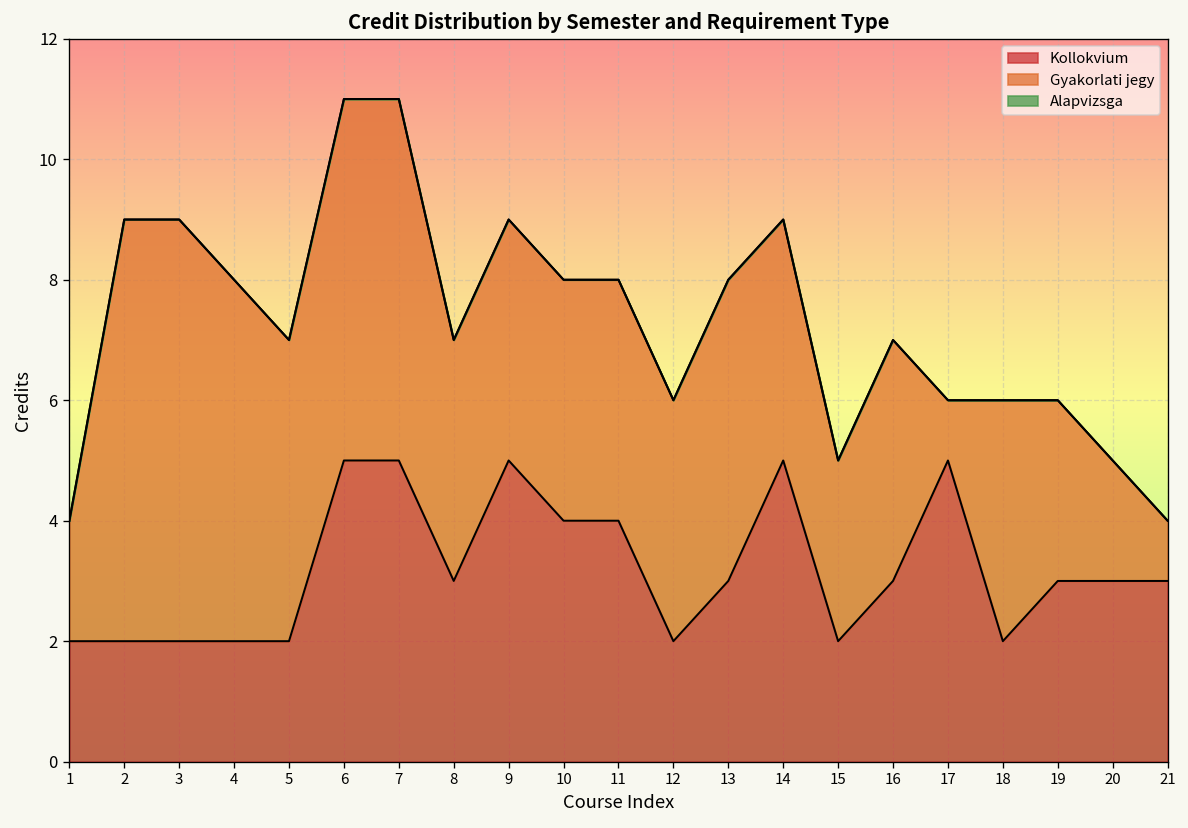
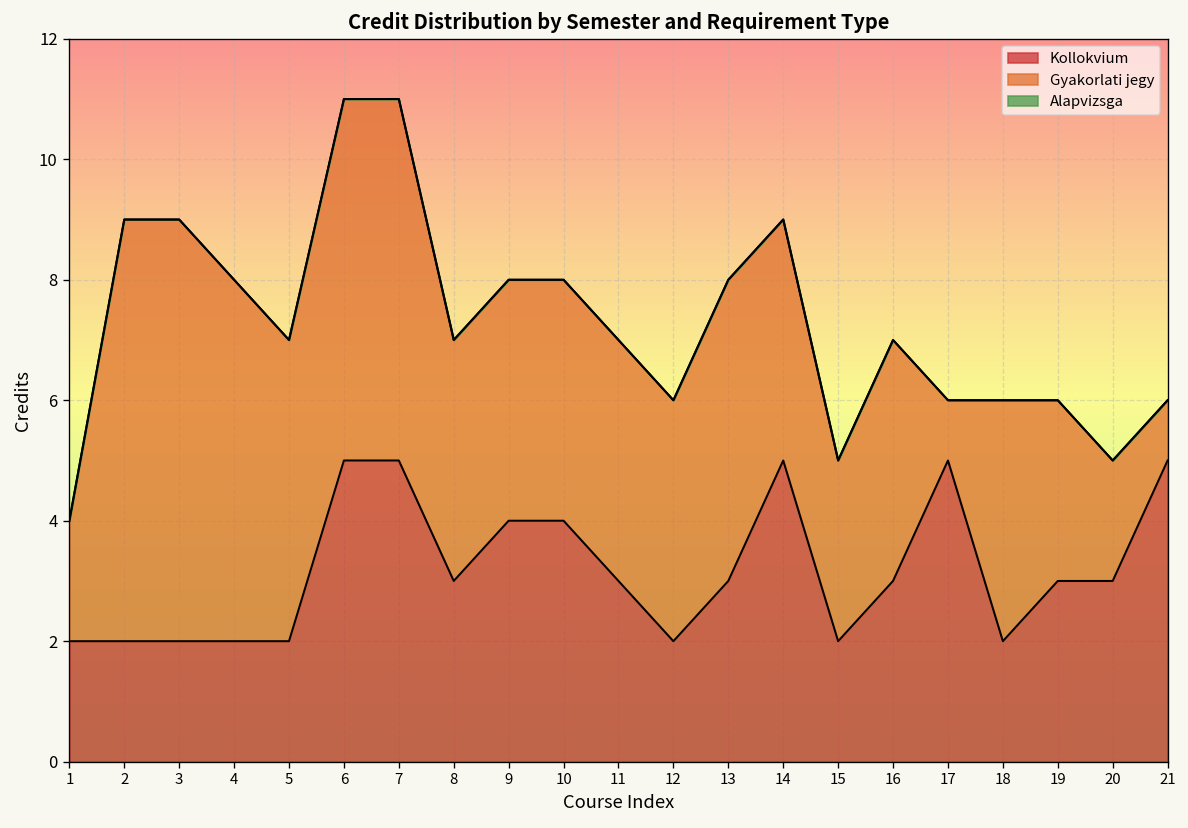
Kollokvium, 9: 5 -> 4
Kollokvium, 11: 4 -> 3
Kollokvium, 21: 3 -> 5
